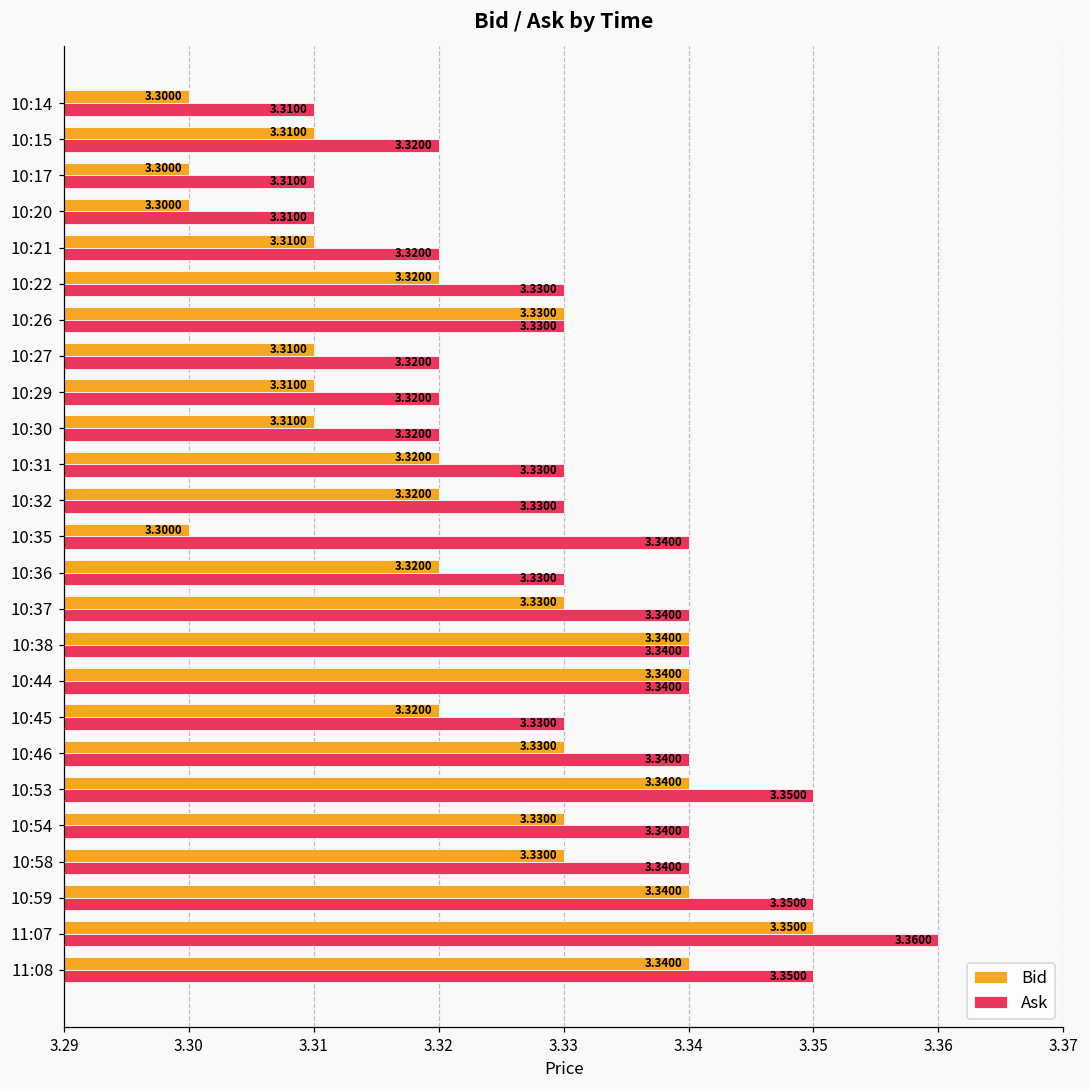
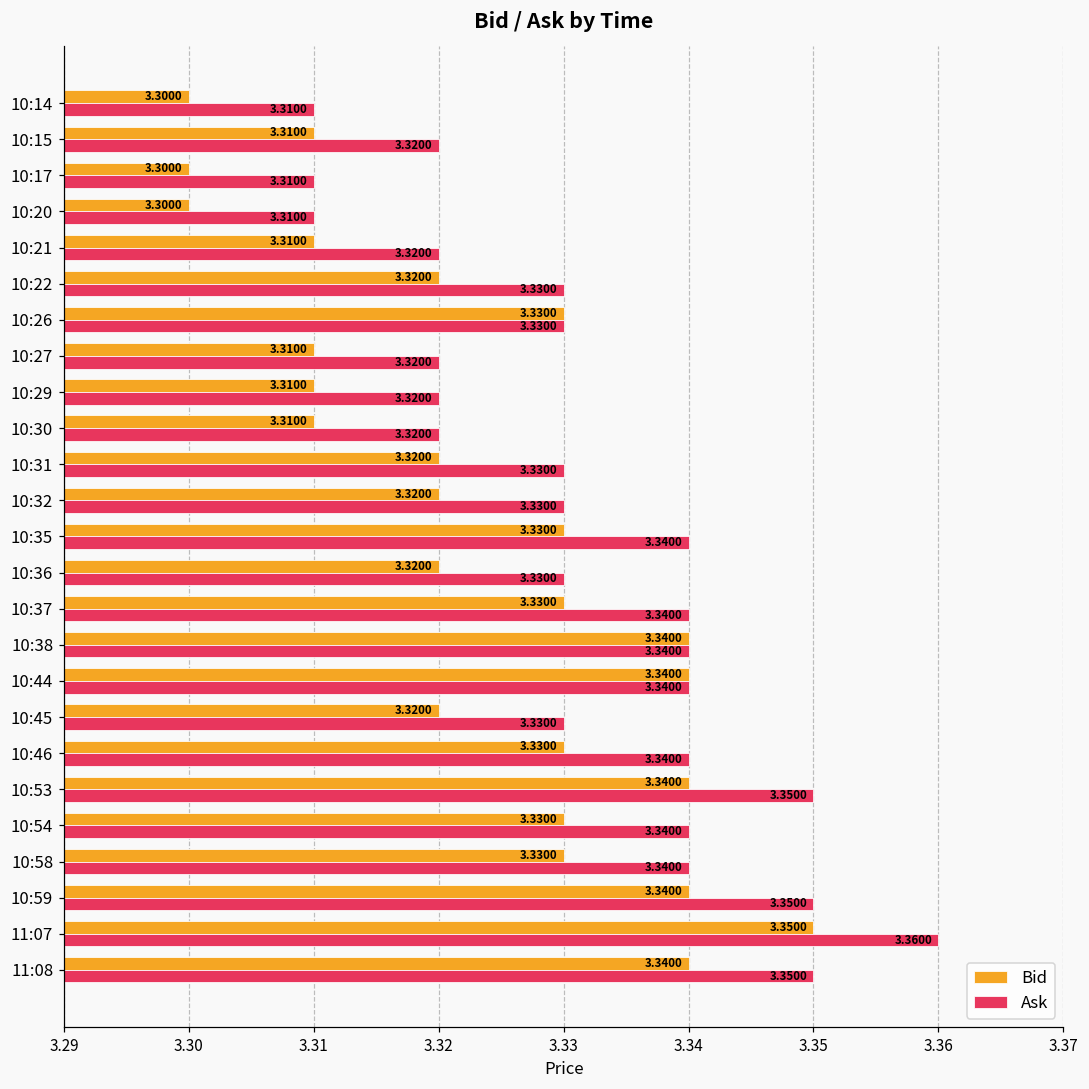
Bid, 10:35: 3.3000 -> 3.3300
